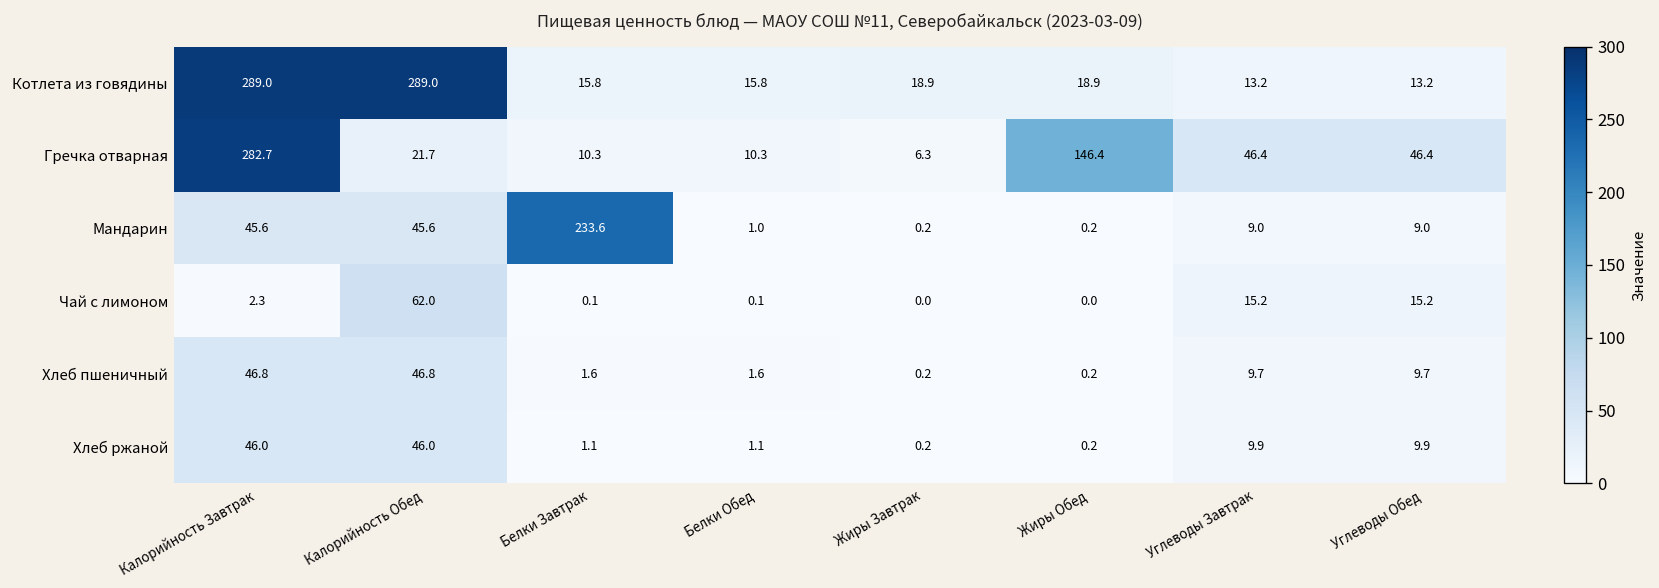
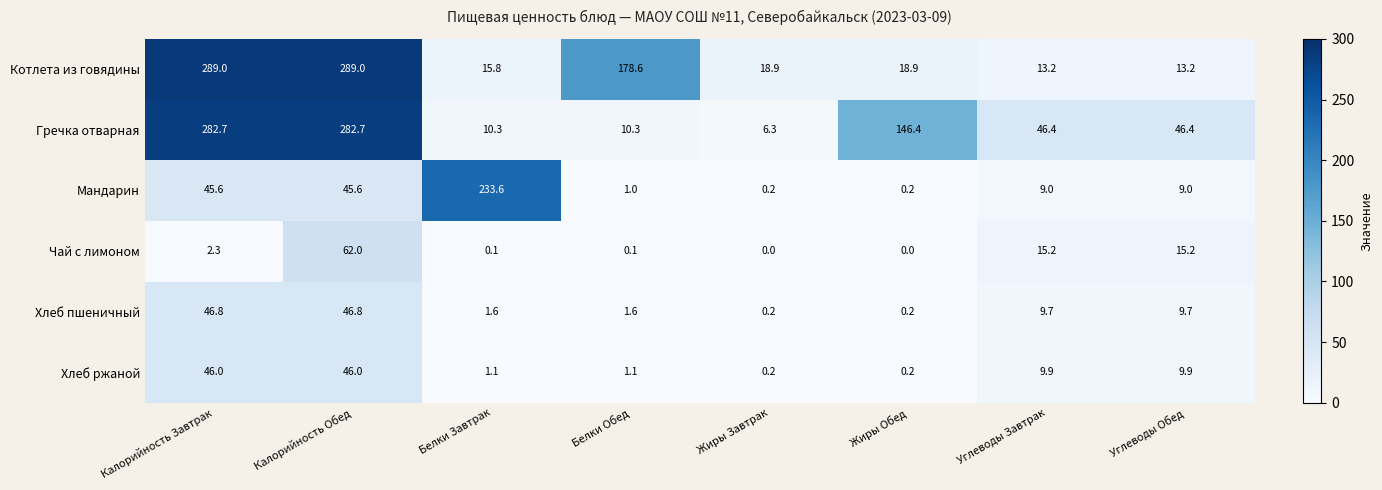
Котлета из говядины, Белки Обед: 15.8 -> 178.6
Гречка отварная, Калорийность Обед: 21.7 -> 282.7
